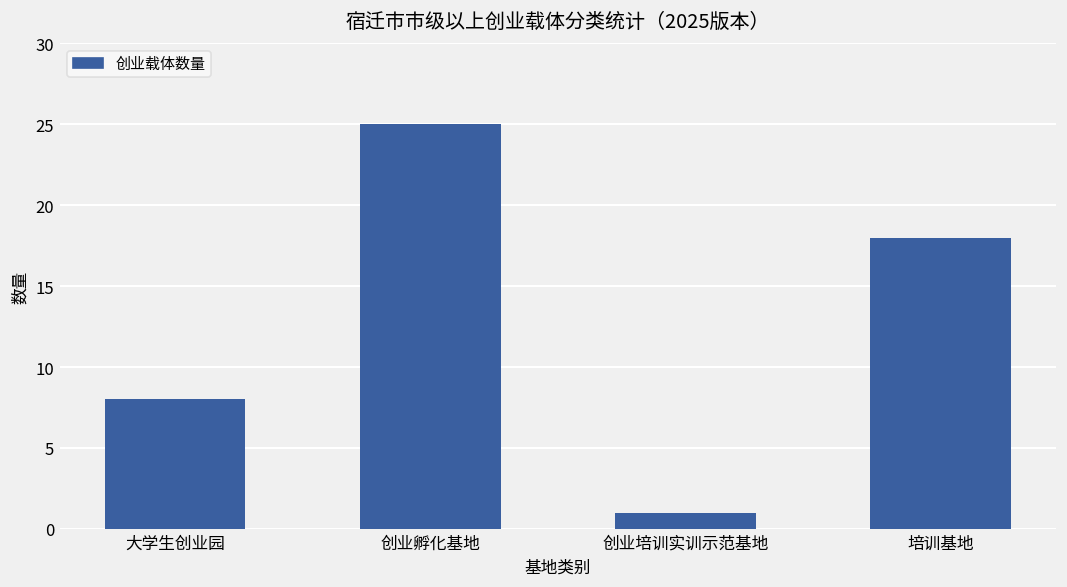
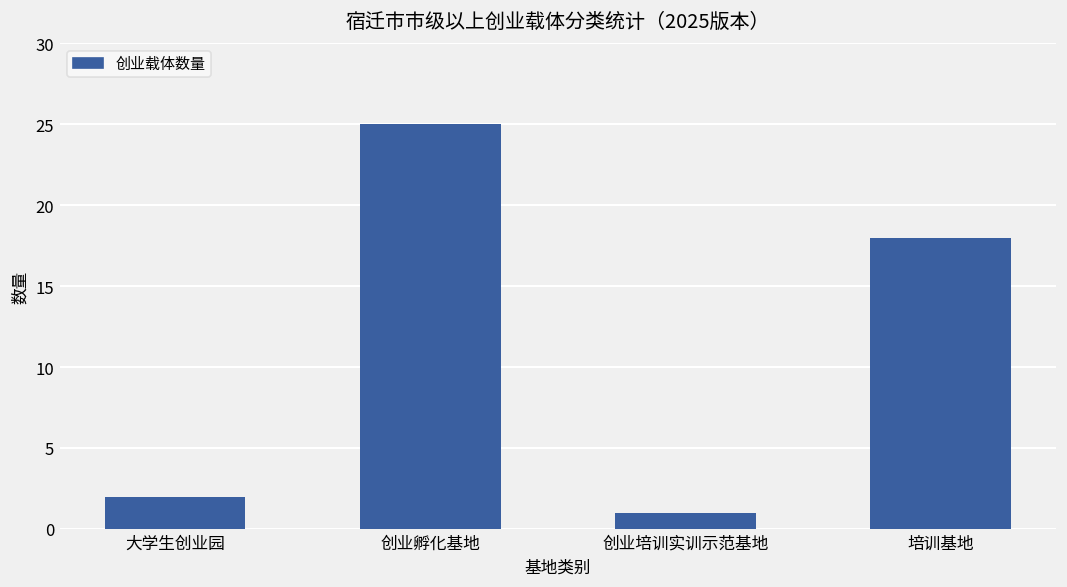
大学生创业园: 8 -> 2
